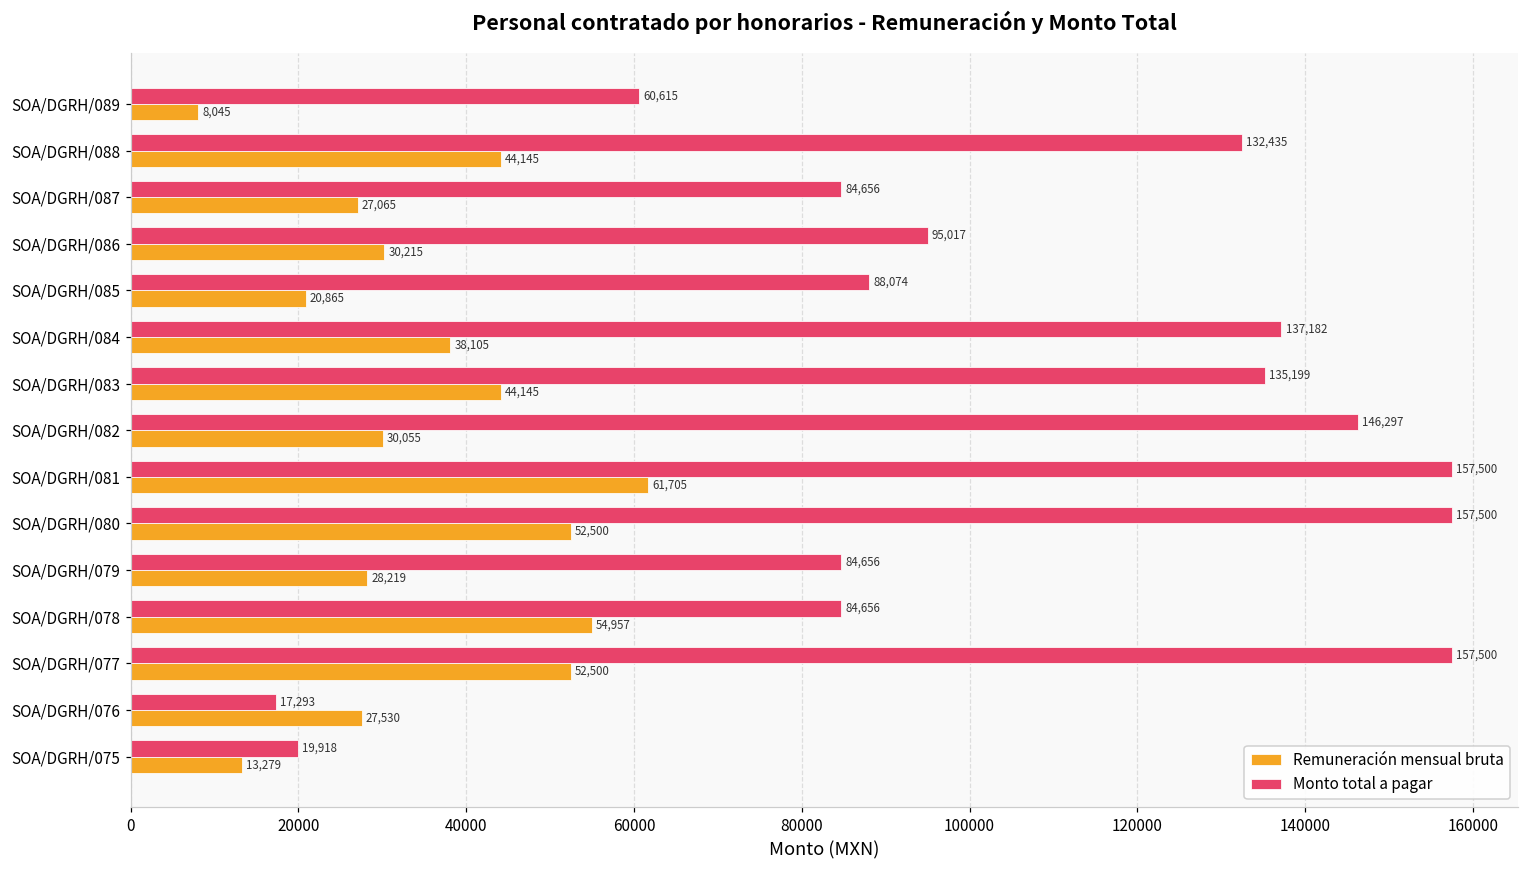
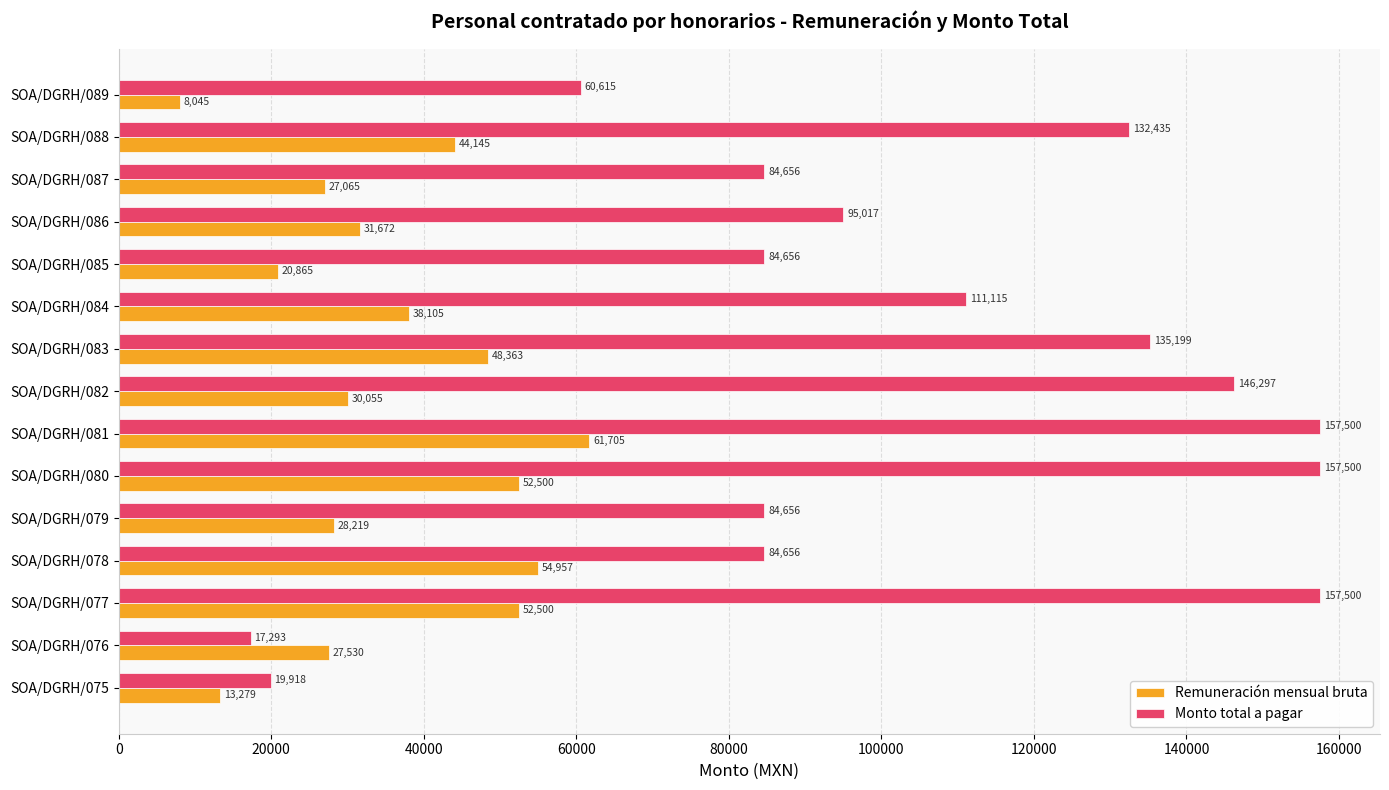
Remuneración mensual bruta, SOA/DGRH/086: 30,215 -> 31,672
Monto total a pagar, SOA/DGRH/085: 88,074 -> 84,656
Monto total a pagar, SOA/DGRH/084: 137,182 -> 111,115
Remuneración mensual bruta, SOA/DGRH/083: 44,145 -> 48,363
